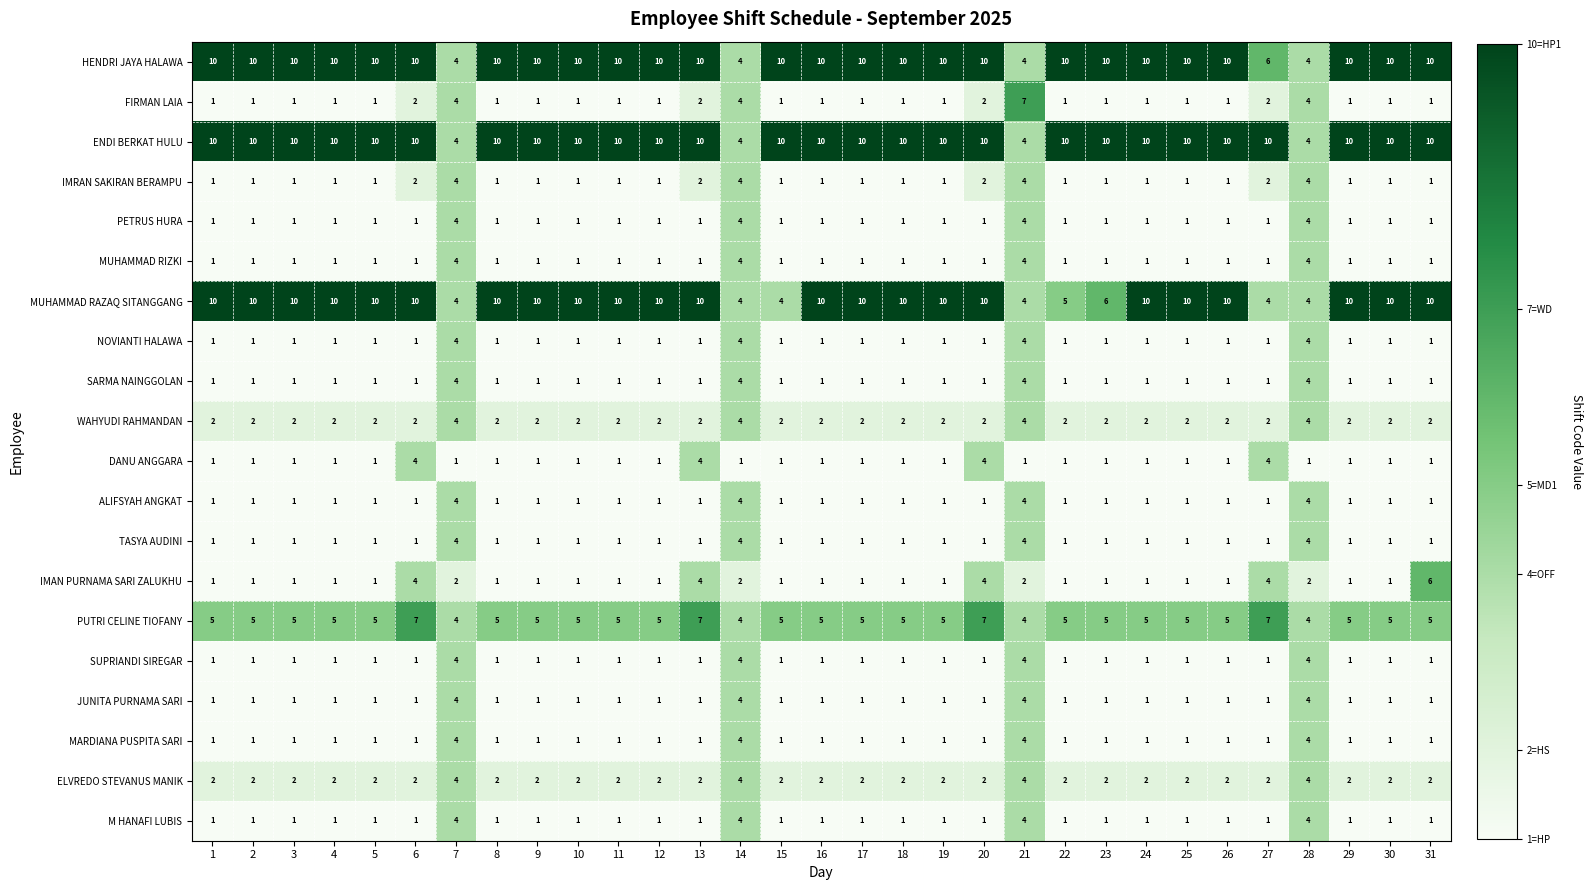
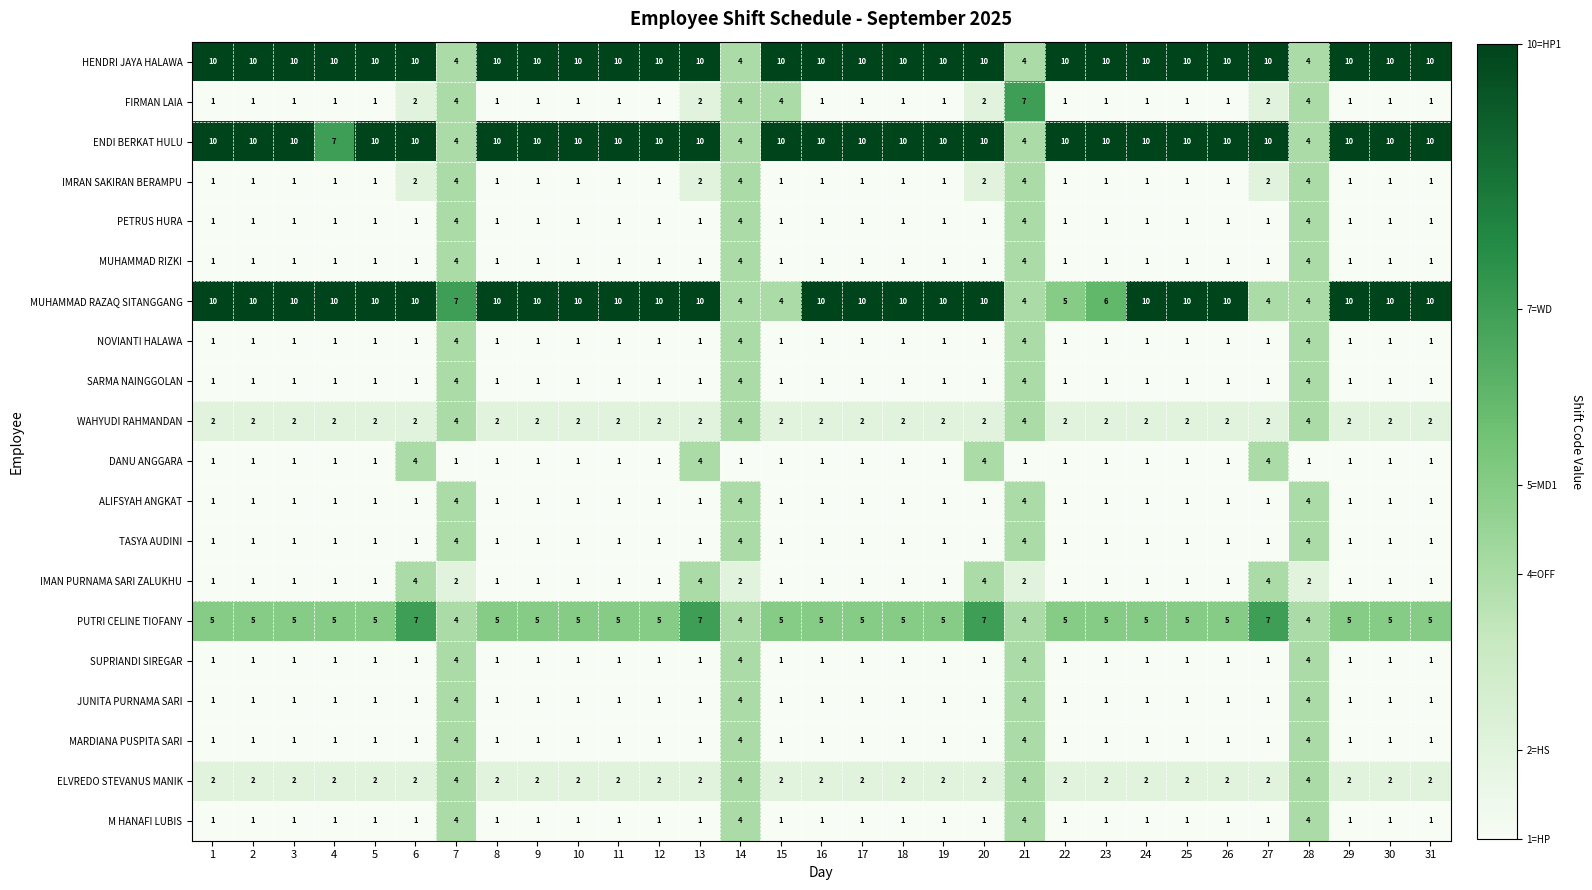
HENDRI JAYA HALAWA, 27: 6 -> 10
FIRMAN LAIA, 15: 1 -> 4
ENDI BERKAT HULU, 4: 10 -> 7
MUHAMMAD RAZAQ SITANGGANG, 7: 4 -> 7
IMAN PURNAMA SARI ZALUKHU, 31: 6 -> 1
